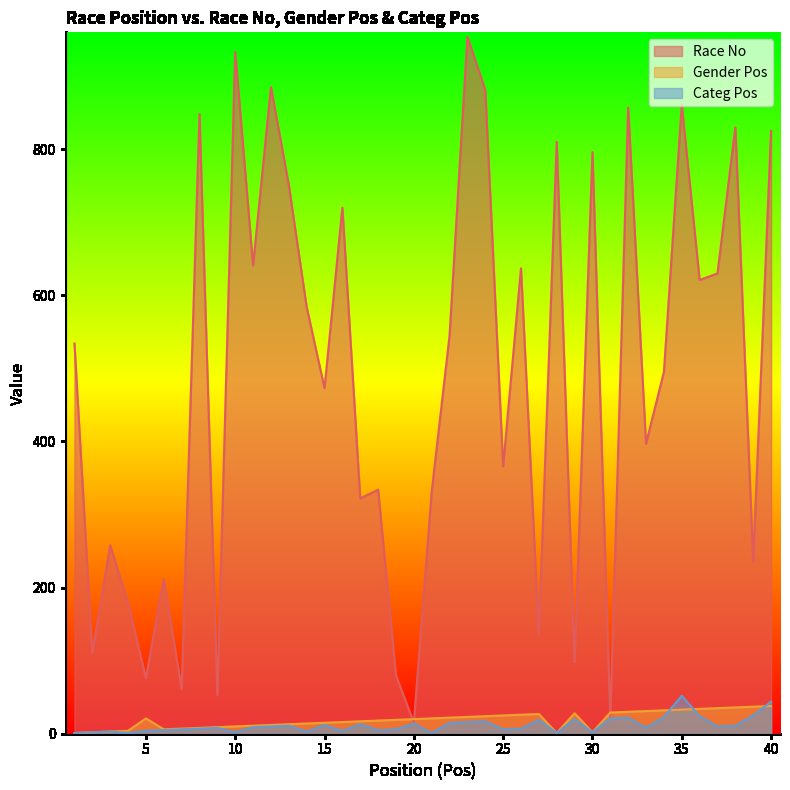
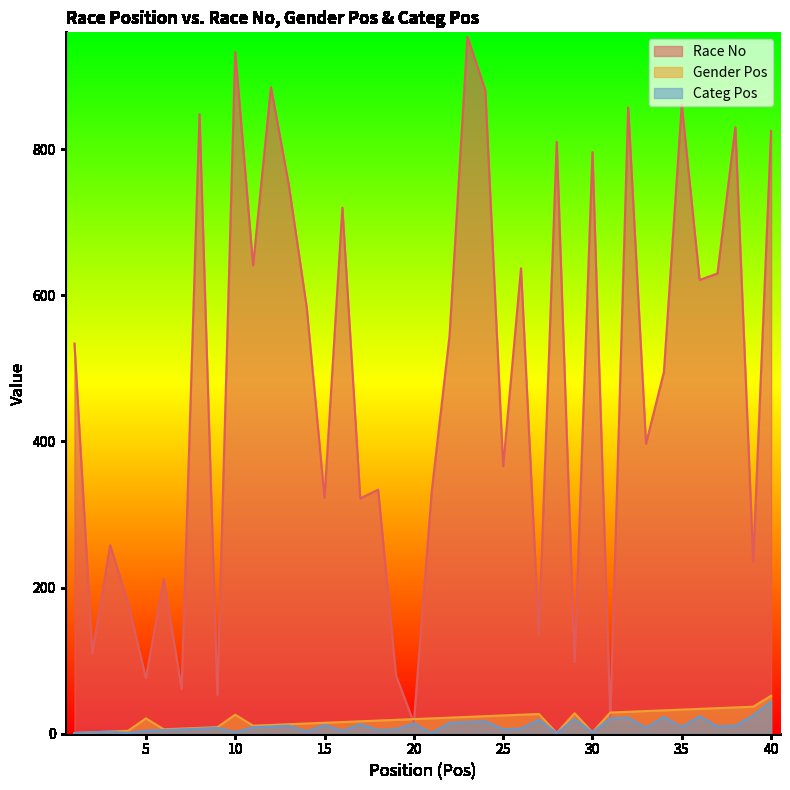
Gender Pos, 10: 10 -> 30
Race No, 15: 470 -> 320
Categ Pos, 35: 50 -> 10
Gender Pos, 40: 40 -> 50
